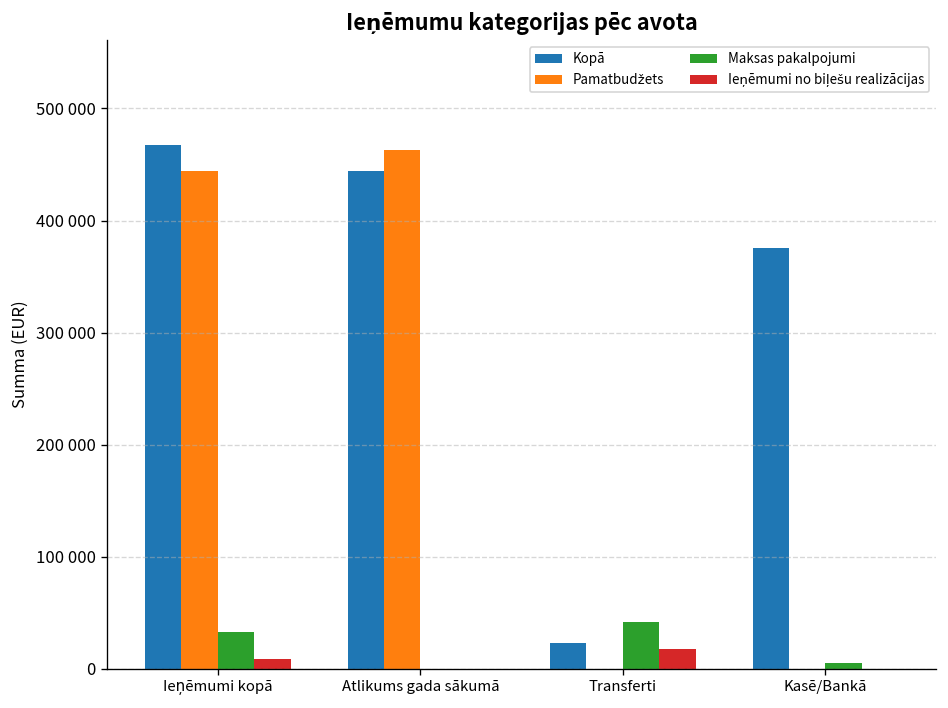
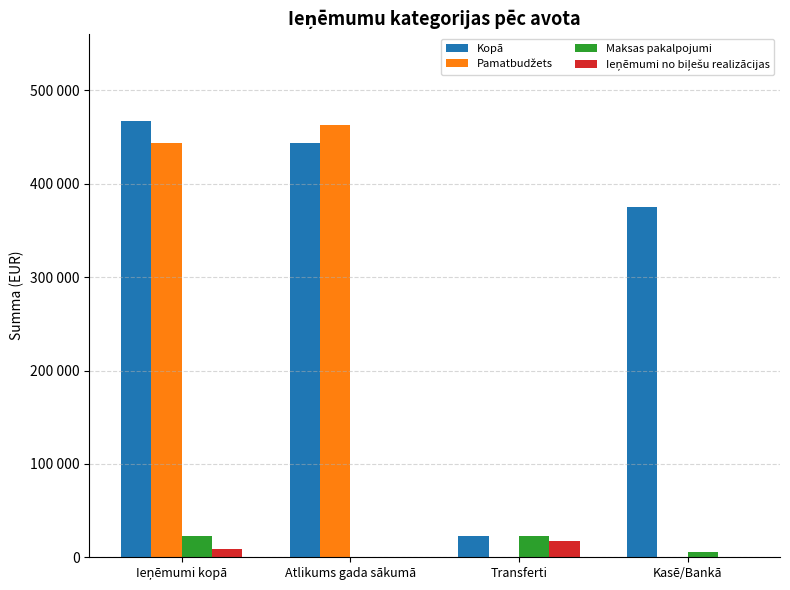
Maksas pakalpojumi, Ieņēmumi kopā: 30000 -> 20000
Maksas pakalpojumi, Transferti: 40000 -> 20000
